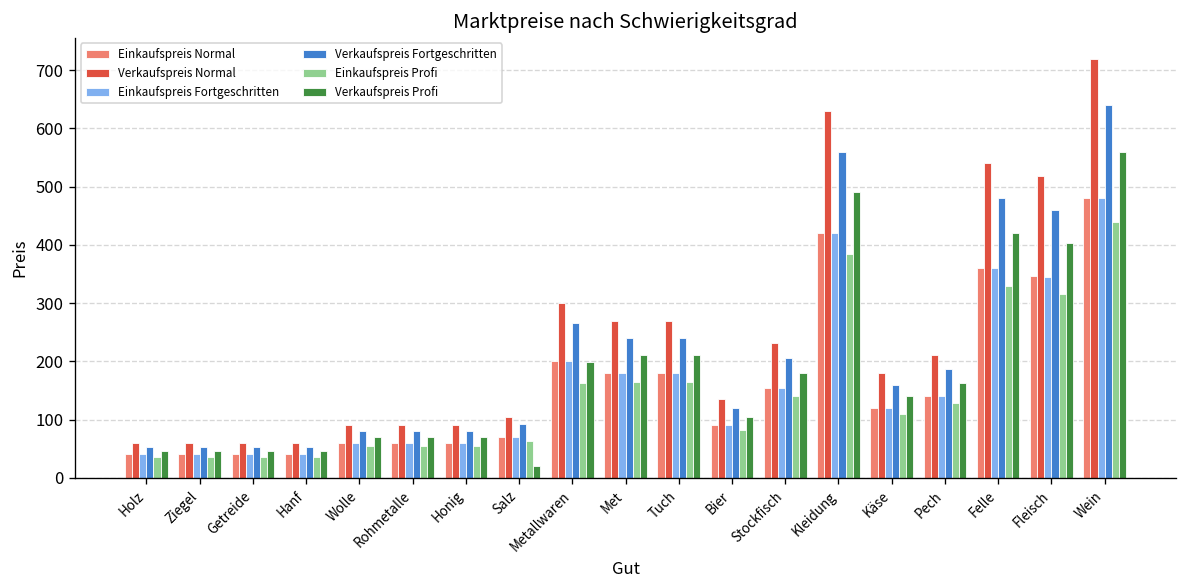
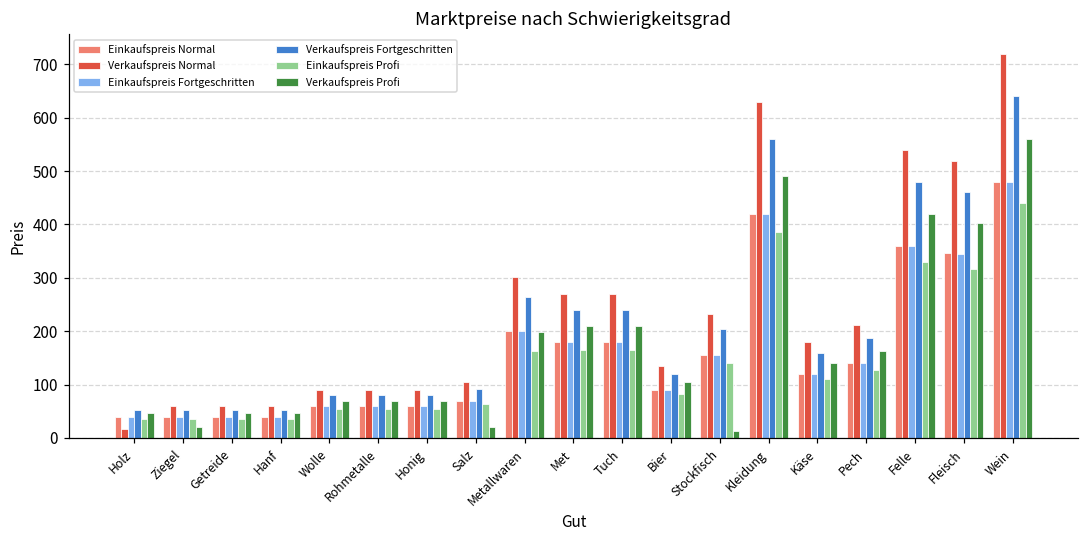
Verkaufspreis Normal, Holz: 60 -> 20
Verkaufspreis Profi, Ziegel: 50 -> 20
Verkaufspreis Profi, Stockfisch: 180 -> 10
